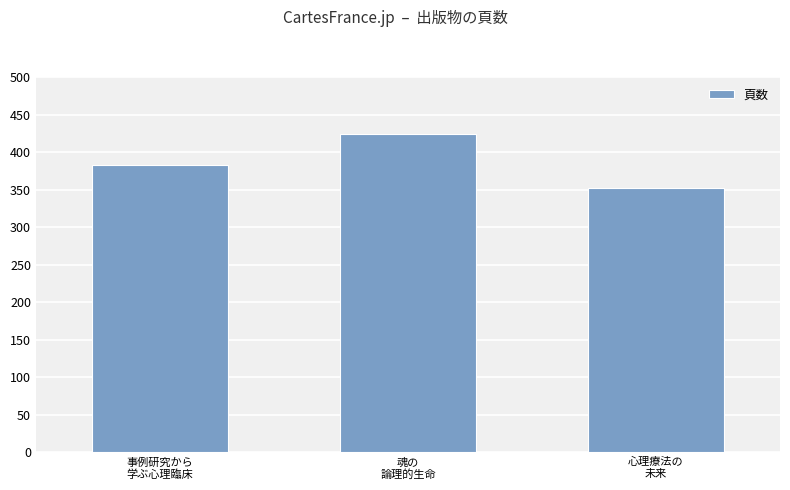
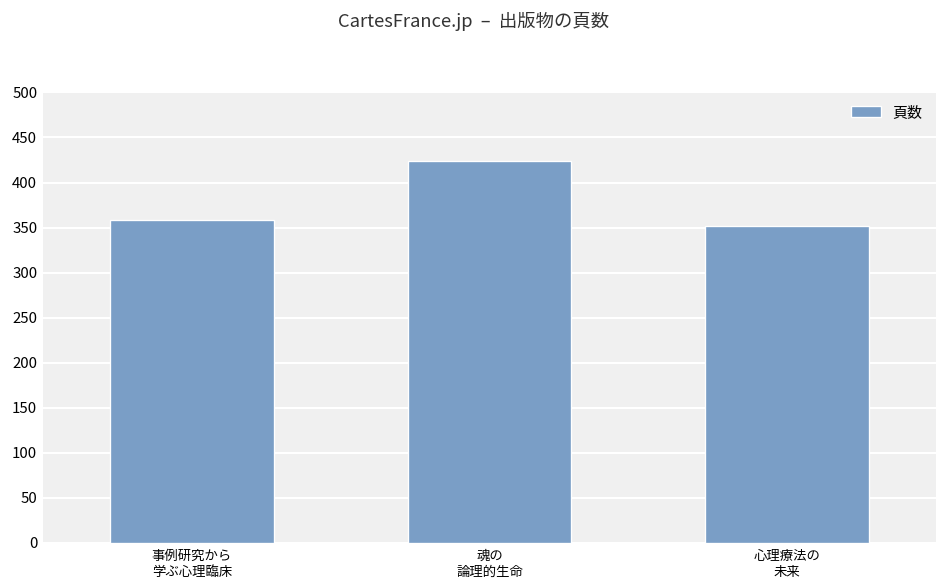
事例研究から 学ぶ心理臨床: 380 -> 360
